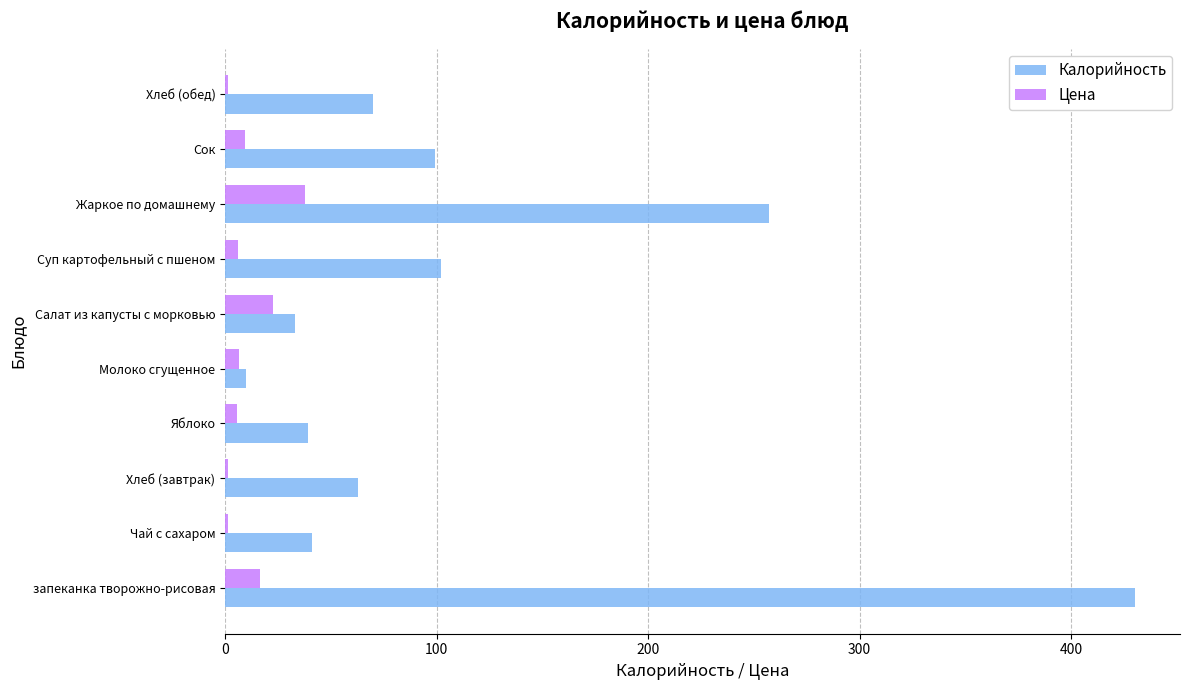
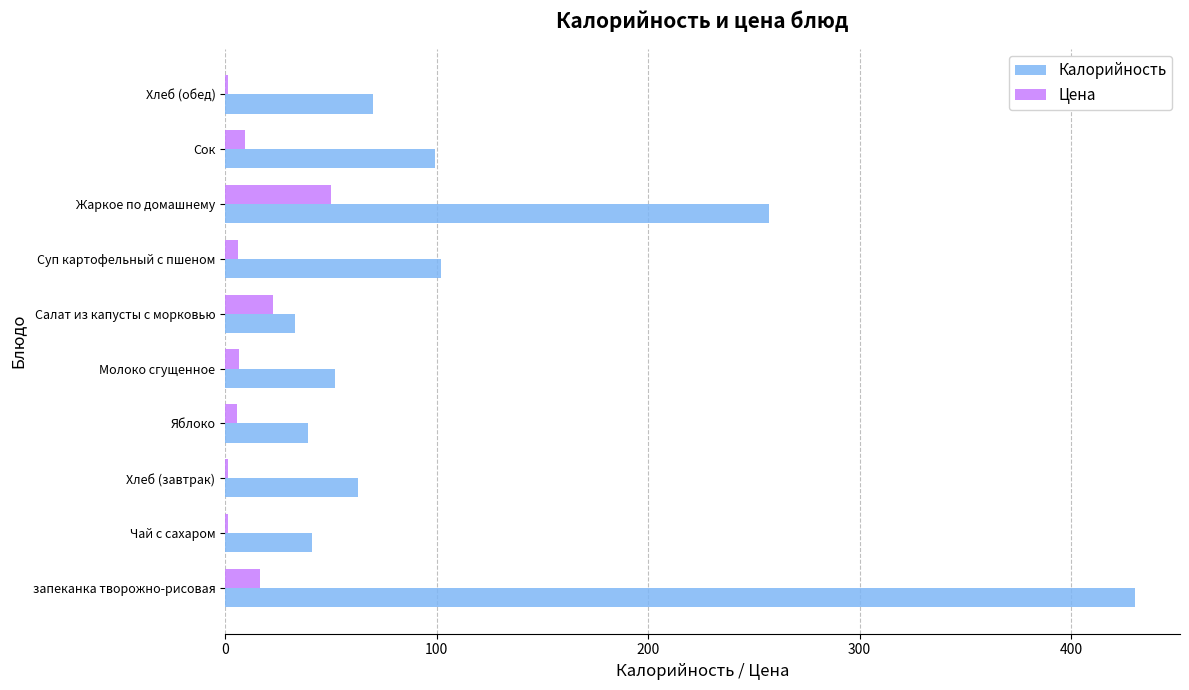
Цена, Жаркое по домашнему: 38 -> 50
Калорийность, Молоко сгущенное: 10 -> 52
